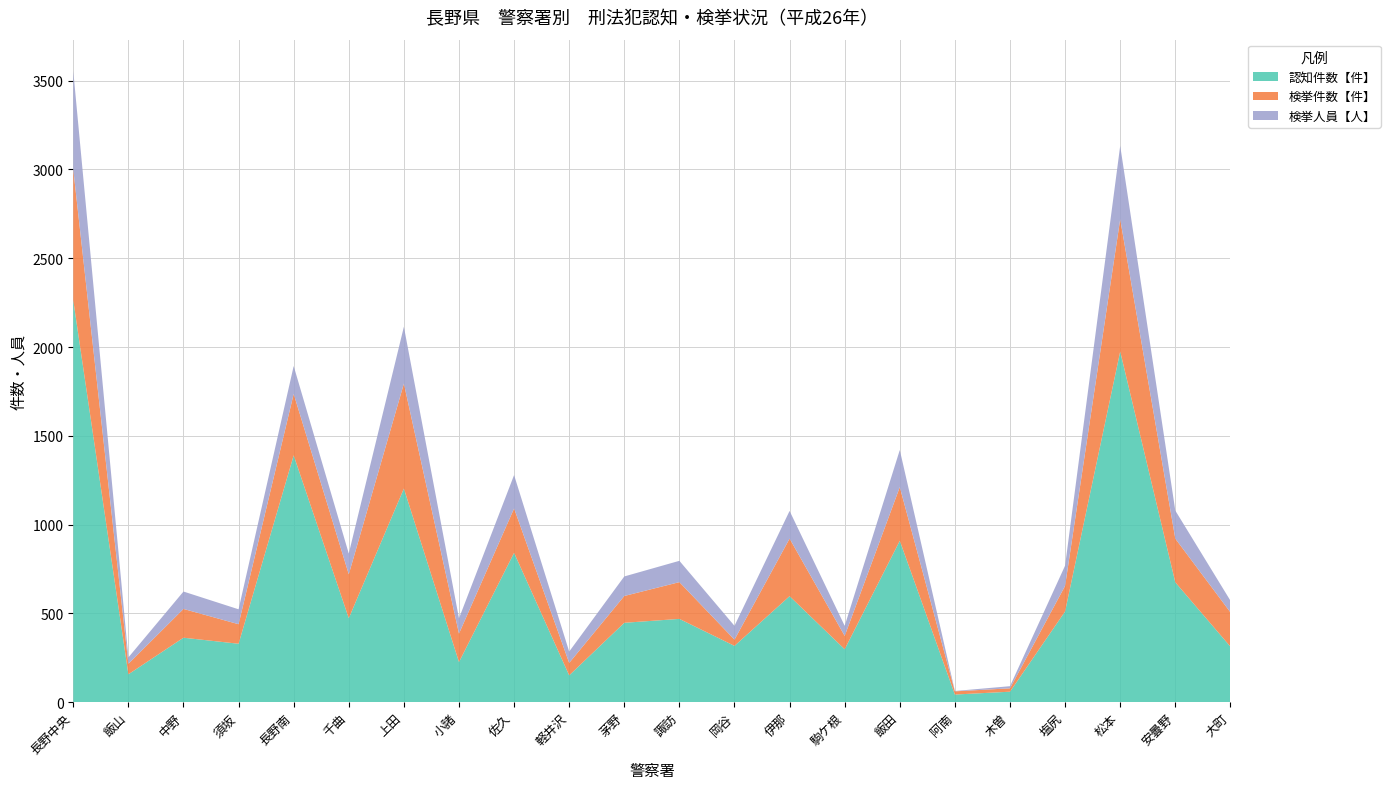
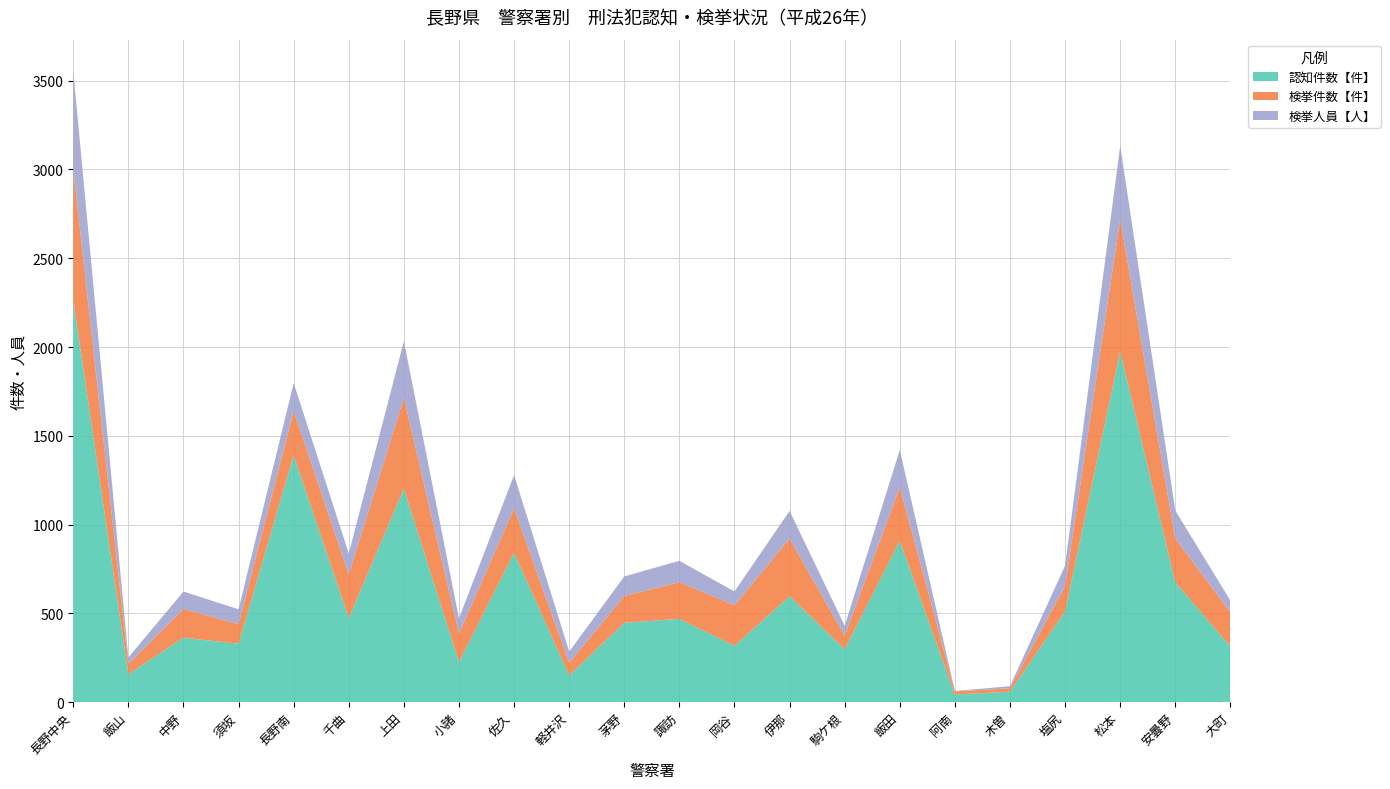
検挙件数【件】, 長野南: 350 -> 250
検挙件数【件】, 上田: 590 -> 510
検挙件数【件】, 岡谷: 40 -> 230
